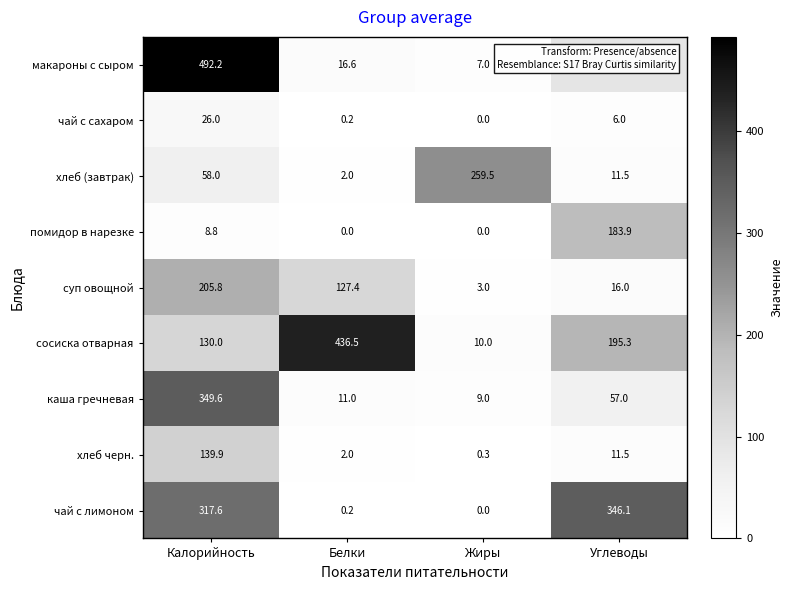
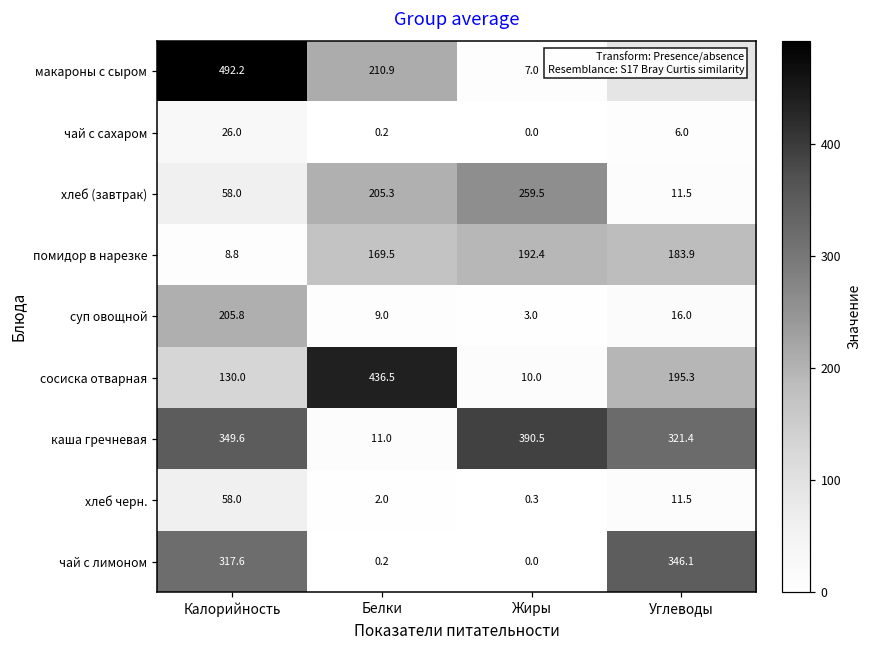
макароны с сыром, Белки: 16.6 -> 210.9
хлеб (завтрак), Белки: 2.0 -> 205.3
помидор в нарезке, Белки: 0.0 -> 169.5
помидор в нарезке, Жиры: 0.0 -> 192.4
суп овощной, Белки: 127.4 -> 9.0
каша гречневая, Жиры: 9.0 -> 390.5
каша гречневая, Углеводы: 57.0 -> 321.4
хлеб черн., Калорийность: 139.9 -> 58.0
